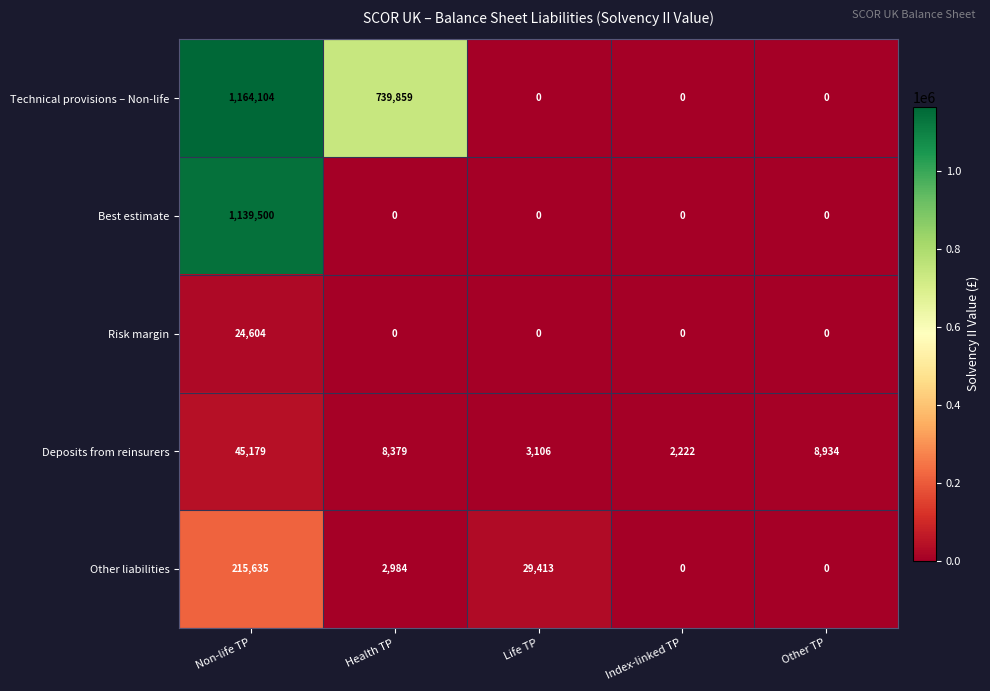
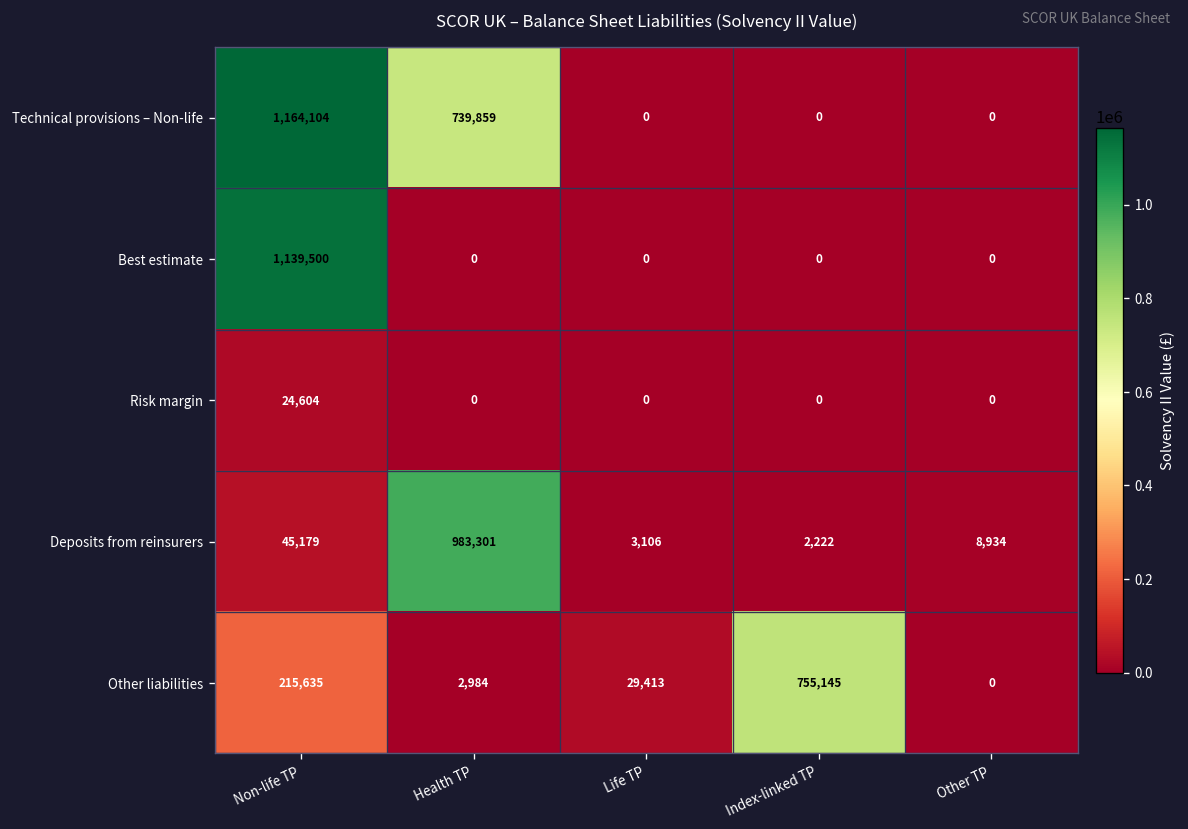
Deposits from reinsurers, Health TP: 8,379 -> 983,301
Other liabilities, Index-linked TP: 0 -> 755,145
